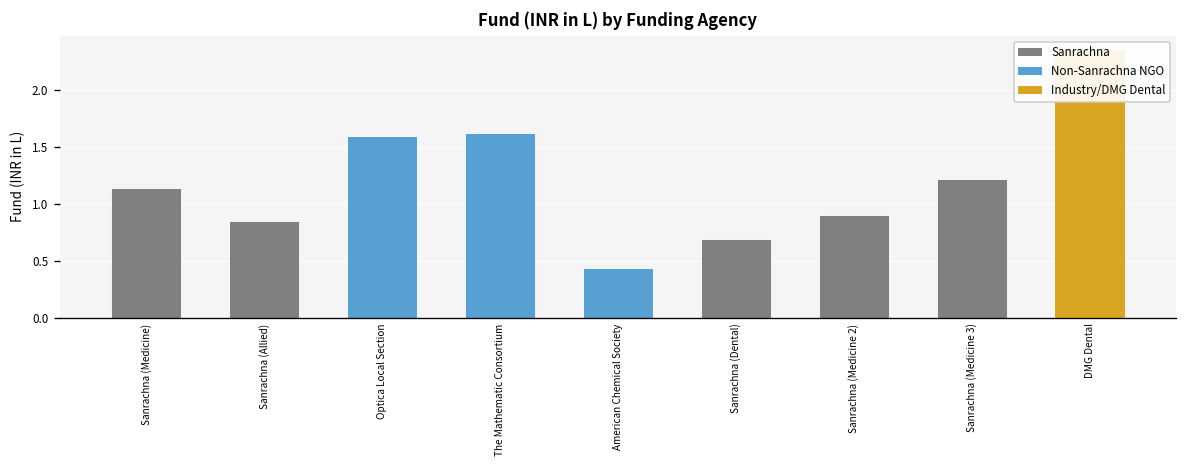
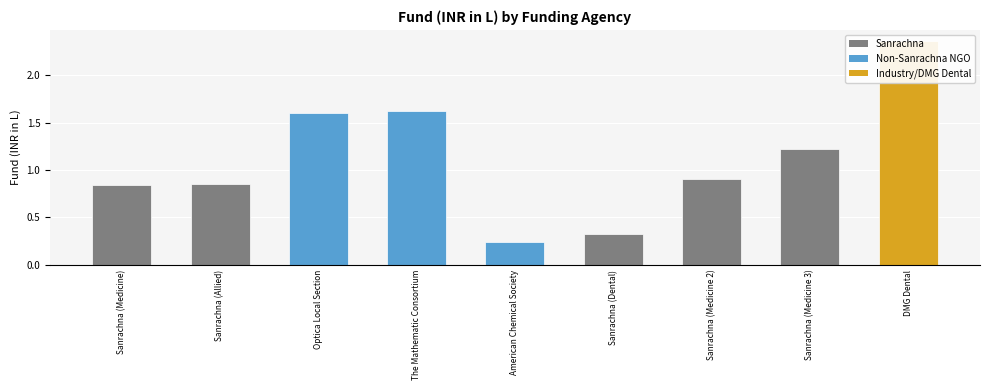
Sanrachna (Medicine): 1.1 -> 0.8
American Chemical Society: 0.4 -> 0.2
Sanrachna (Dental): 0.7 -> 0.3
